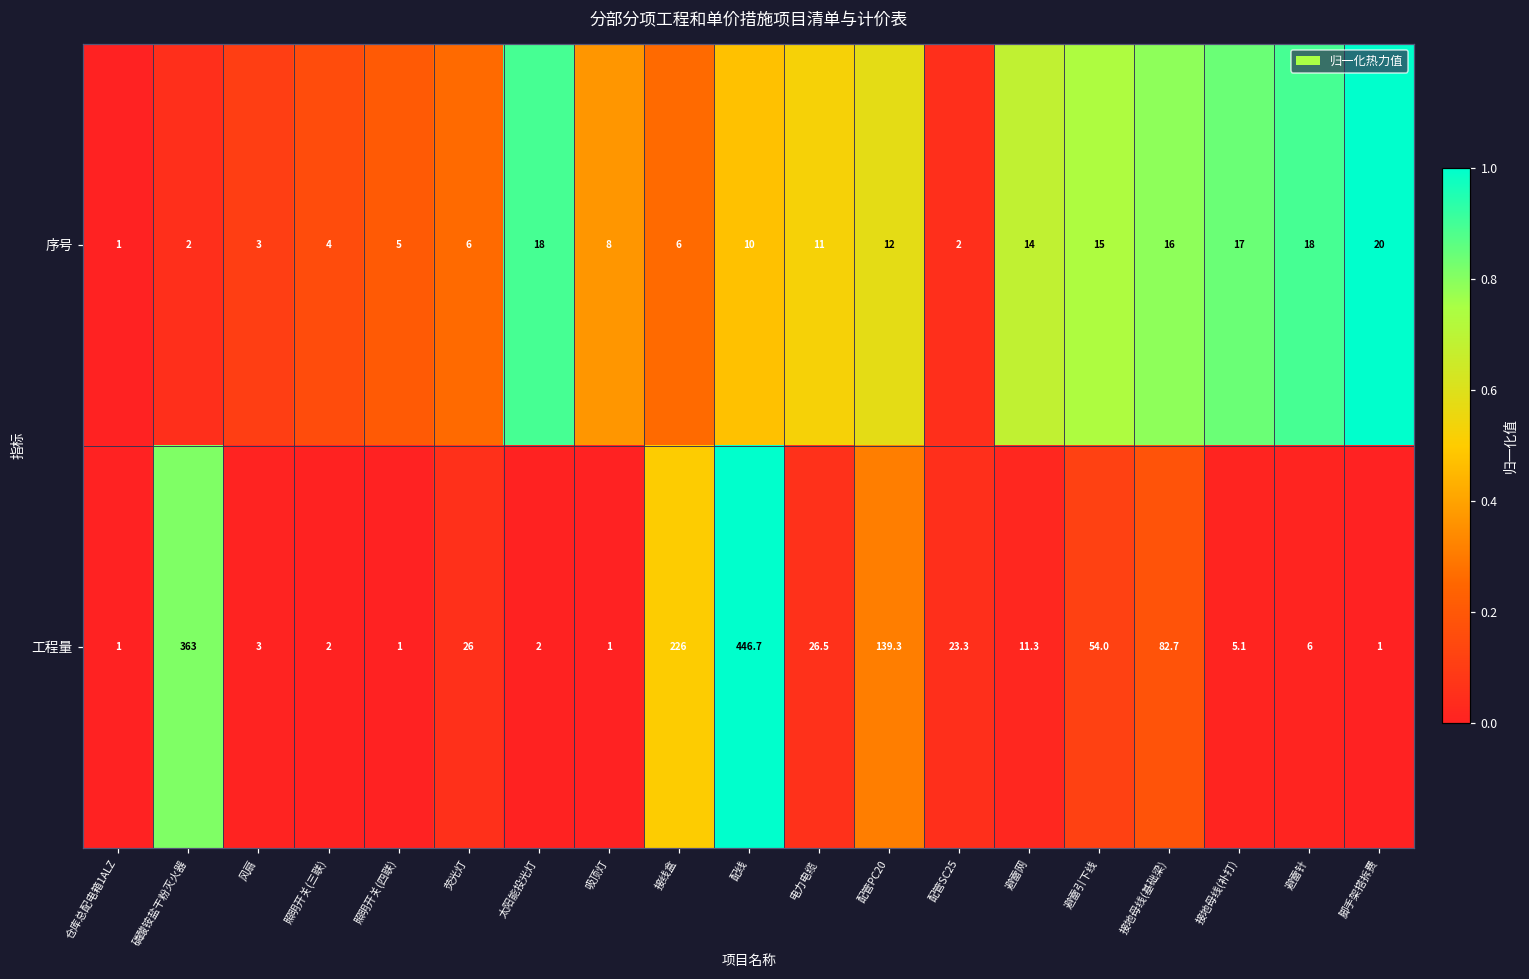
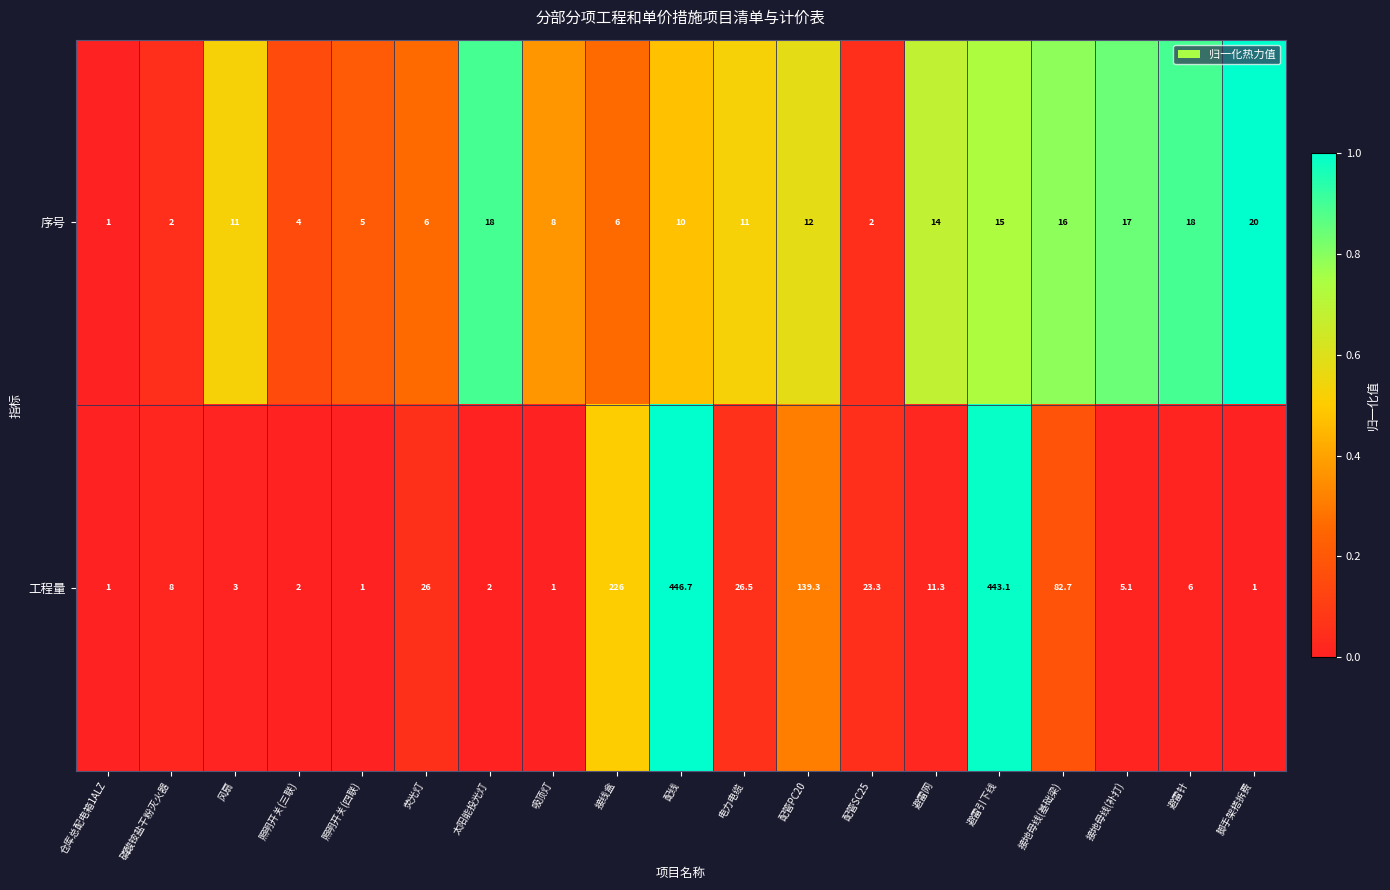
序号, 风扇: 3 -> 11
工程量, 磷酸铵盐干粉灭火器: 363 -> 8
工程量, 避雷引下线: 54.0 -> 443.1
